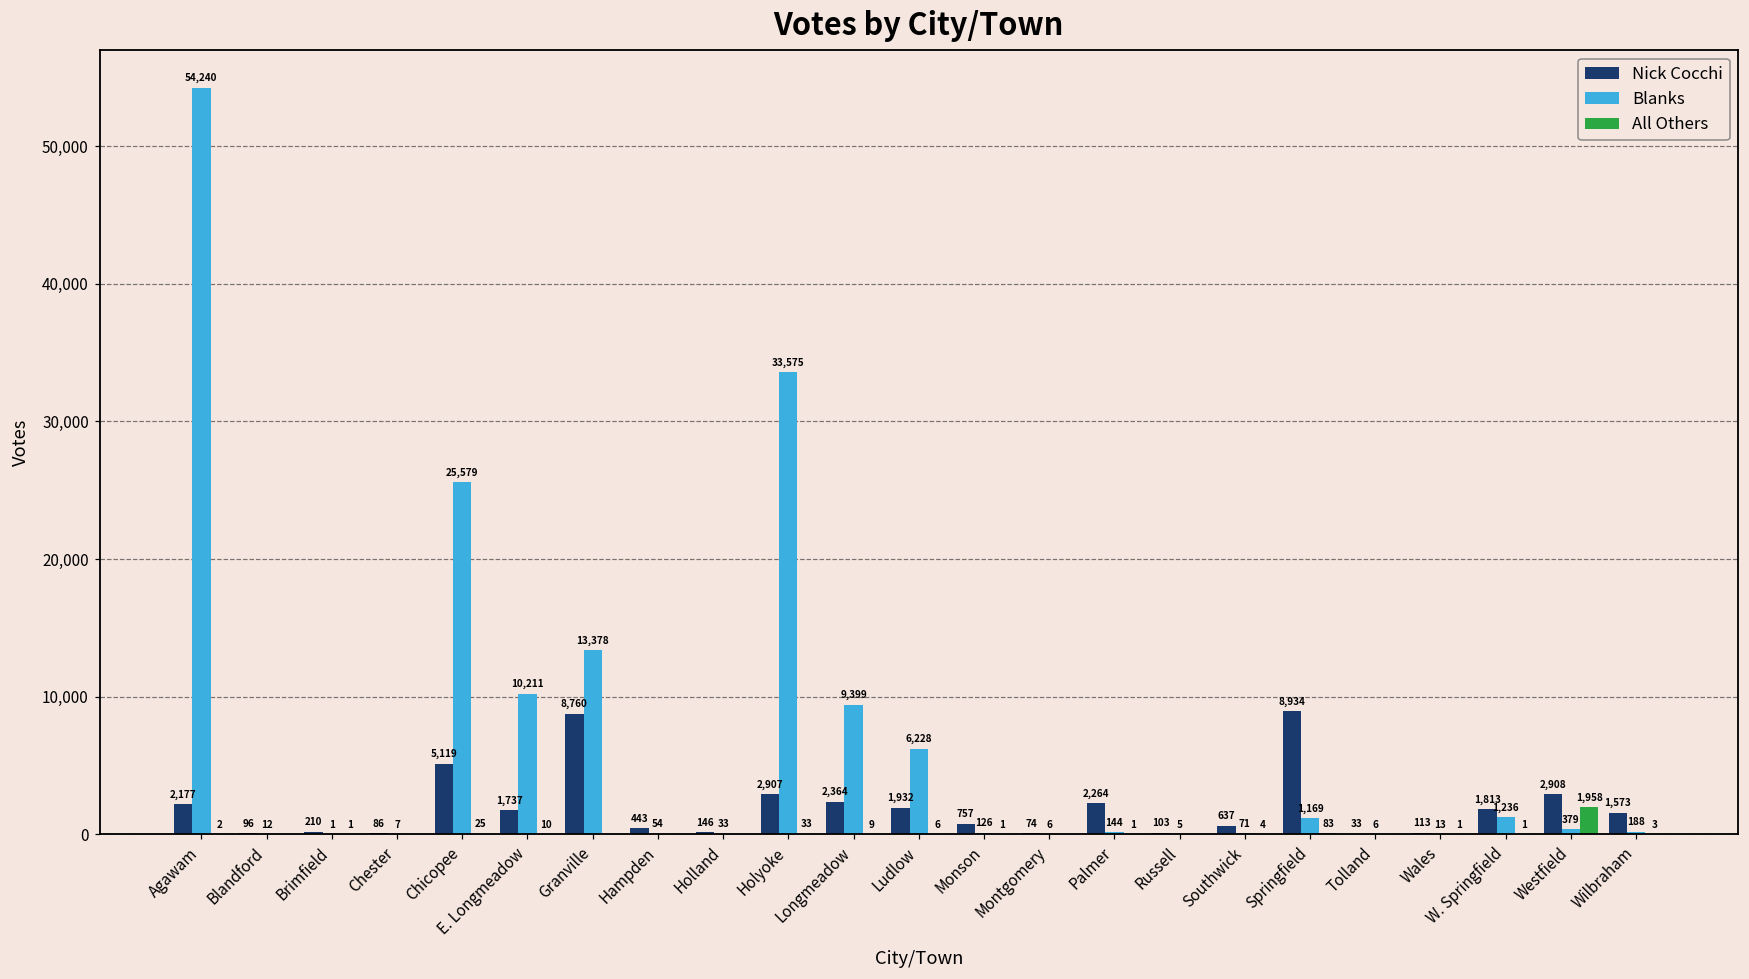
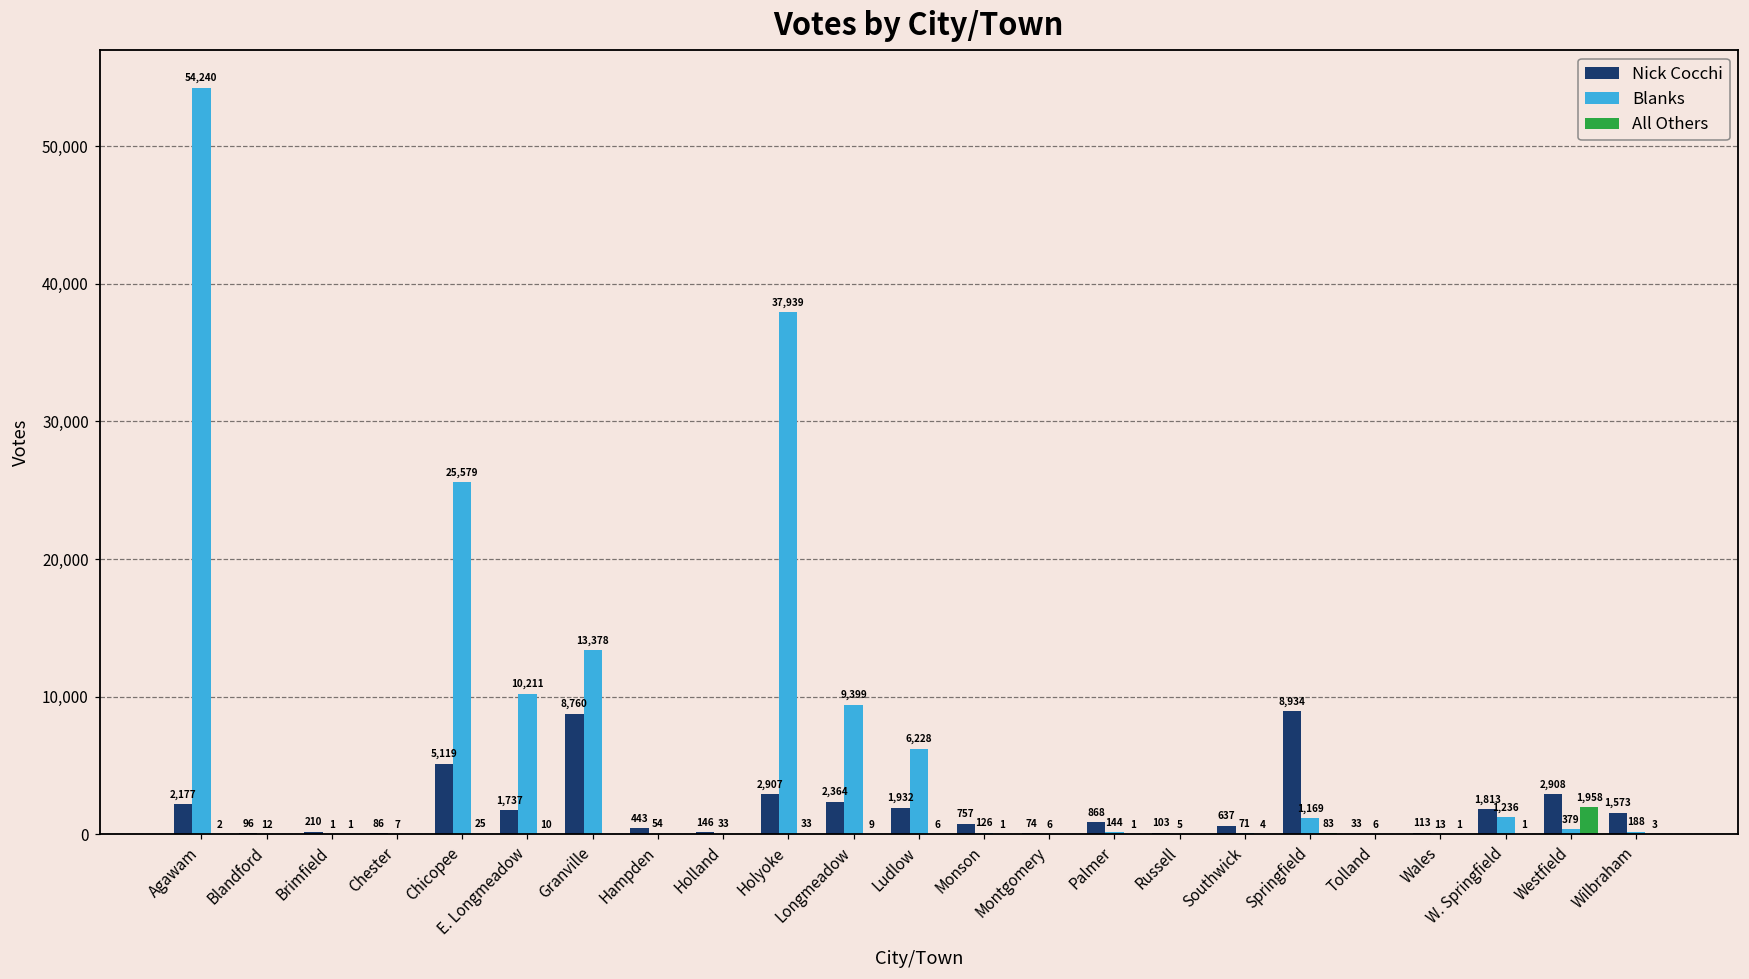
Blanks, Holyoke: 33,575 -> 37,939
Nick Cocchi, Palmer: 2,264 -> 868
